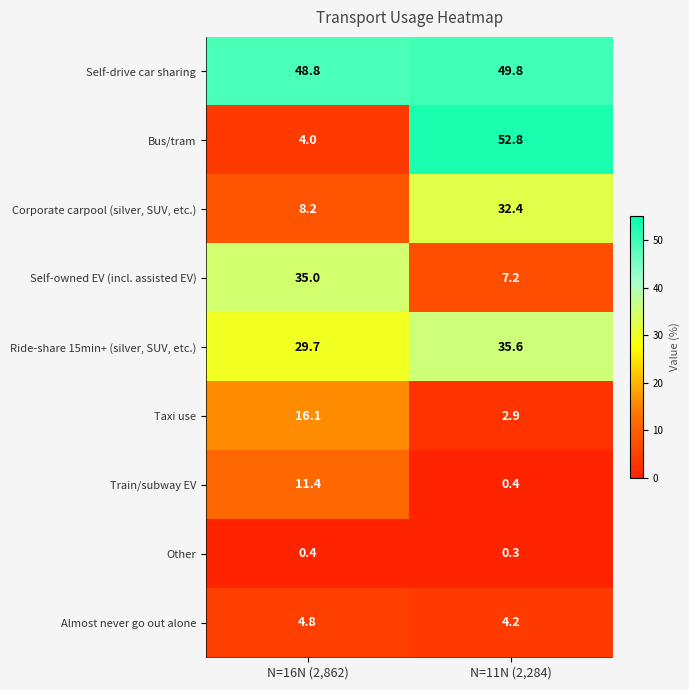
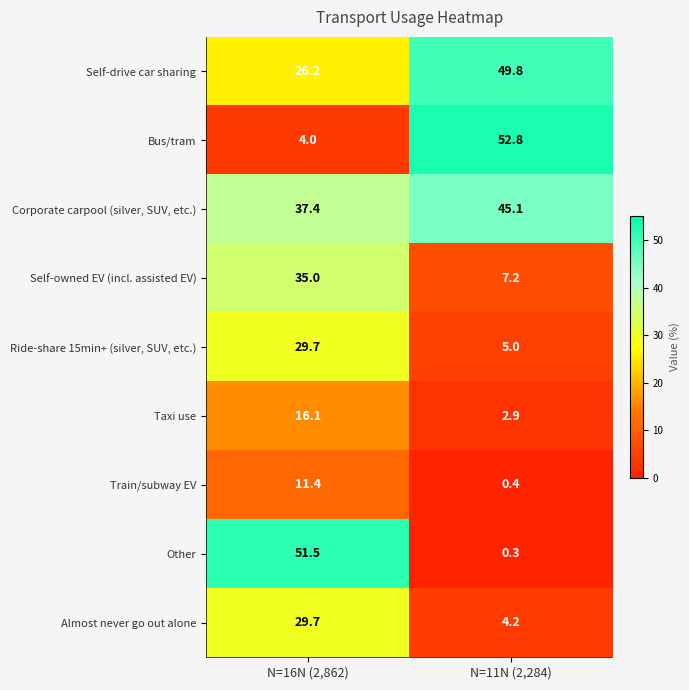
Self-drive car sharing, N=16N (2,862): 48.8 -> 26.2
Corporate carpool (silver, SUV, etc.), N=16N (2,862): 8.2 -> 37.4
Corporate carpool (silver, SUV, etc.), N=11N (2,284): 32.4 -> 45.1
Ride-share 15min+ (silver, SUV, etc.), N=11N (2,284): 35.6 -> 5.0
Other, N=16N (2,862): 0.4 -> 51.5
Almost never go out alone, N=16N (2,862): 4.8 -> 29.7
